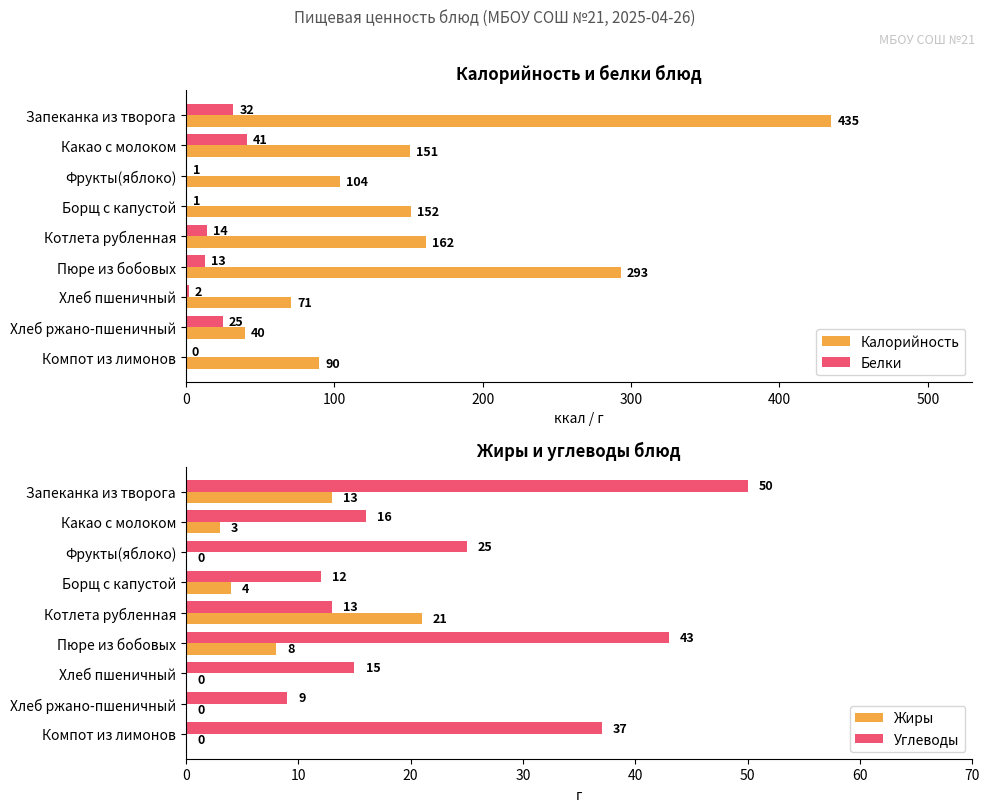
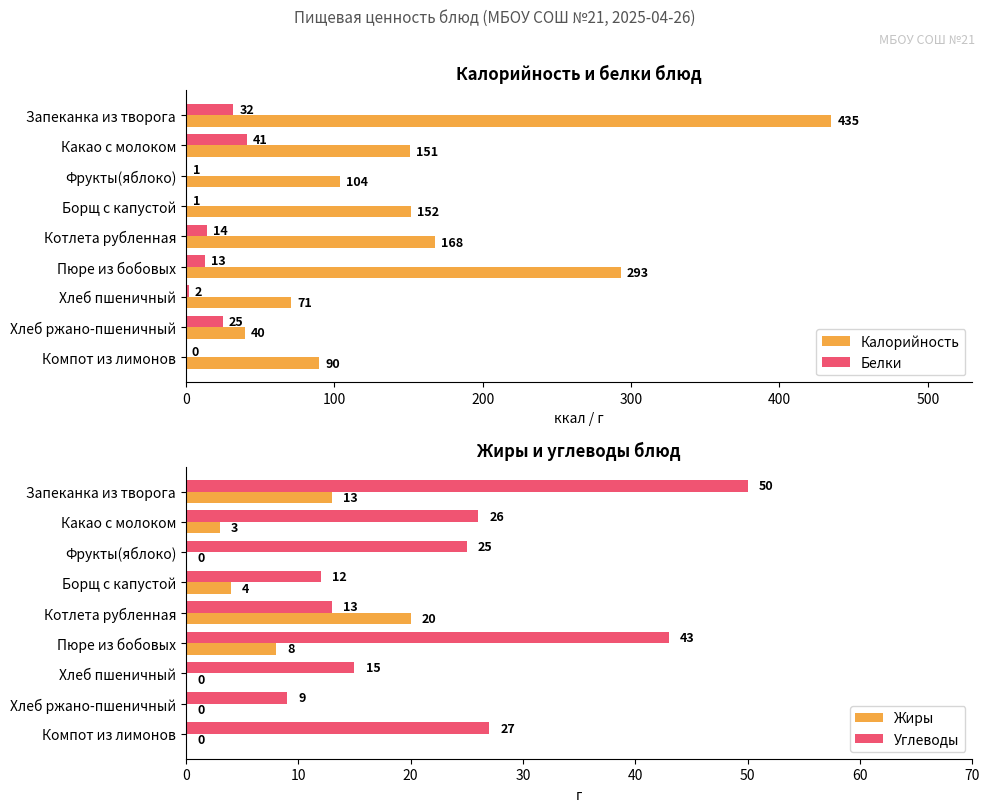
Калорийность и белки блюд, Калорийность, Котлета рубленная: 162 -> 168
Жиры и углеводы блюд, Углеводы, Какао с молоком: 16 -> 26
Жиры и углеводы блюд, Жиры, Котлета рубленная: 21 -> 20
Жиры и углеводы блюд, Углеводы, Компот из лимонов: 37 -> 27
